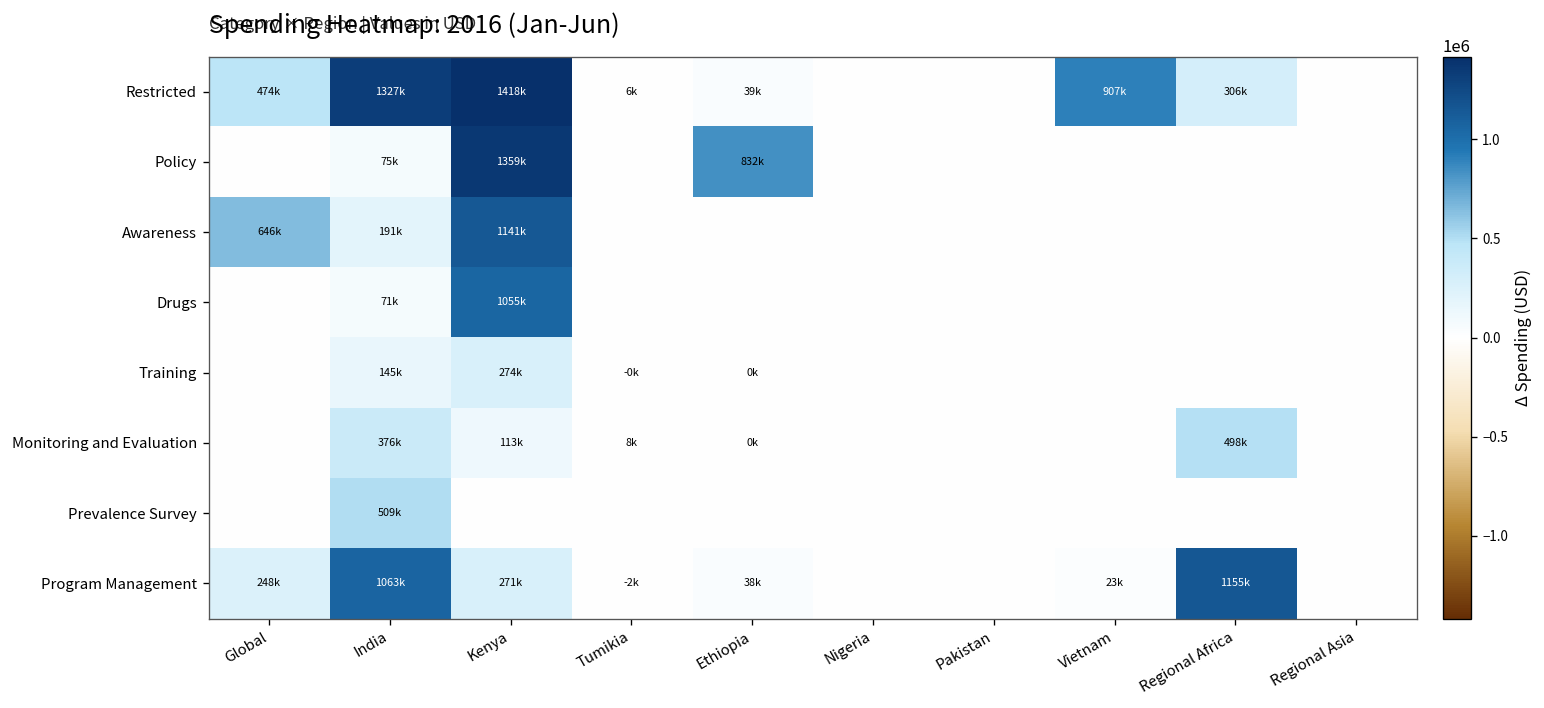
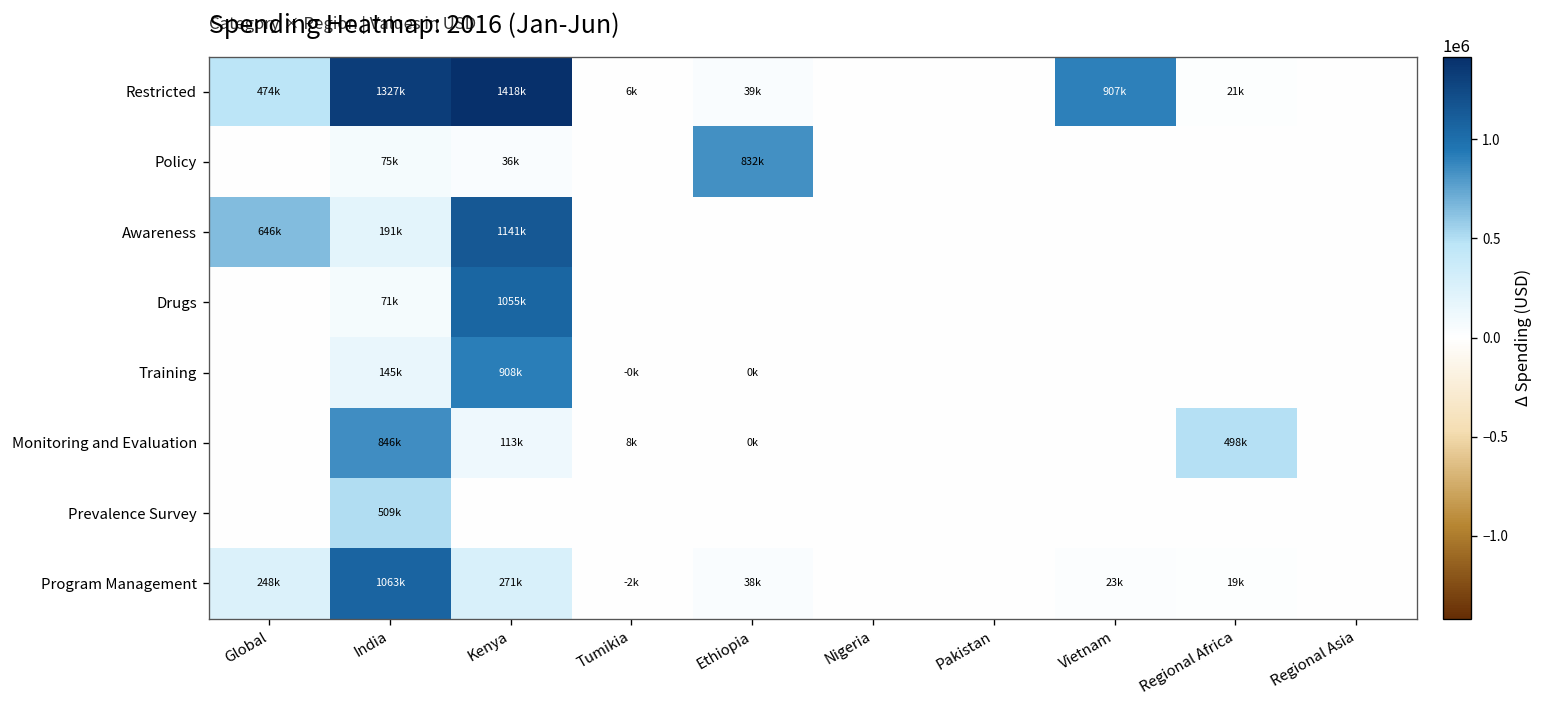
Restricted, Regional Africa: 306k -> 21k
Policy, Kenya: 1359k -> 36k
Training, Kenya: 274k -> 908k
Monitoring and Evaluation, India: 376k -> 846k
Program Management, Regional Africa: 1155k -> 19k
